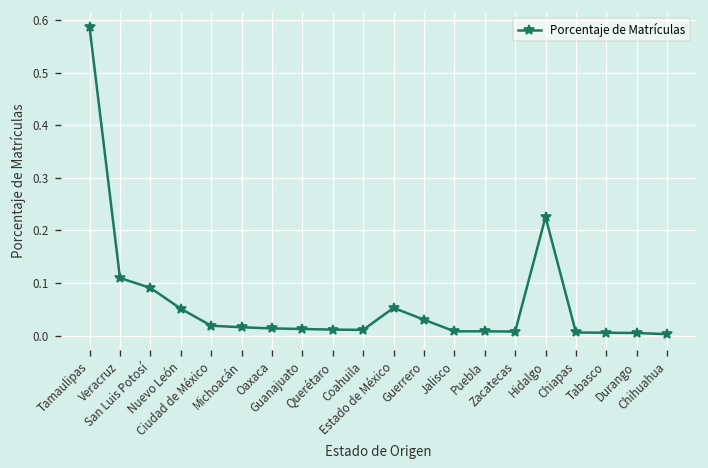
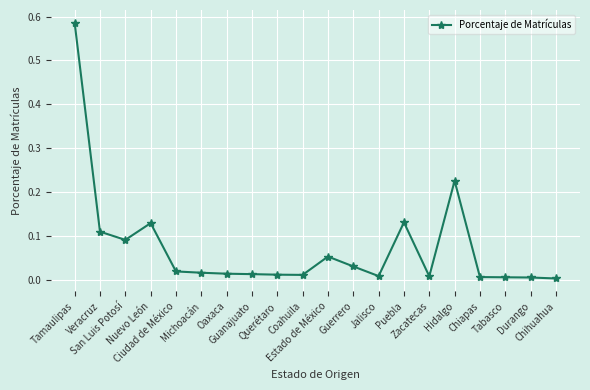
Nuevo León: 0.05 -> 0.13
Puebla: 0.01 -> 0.13
